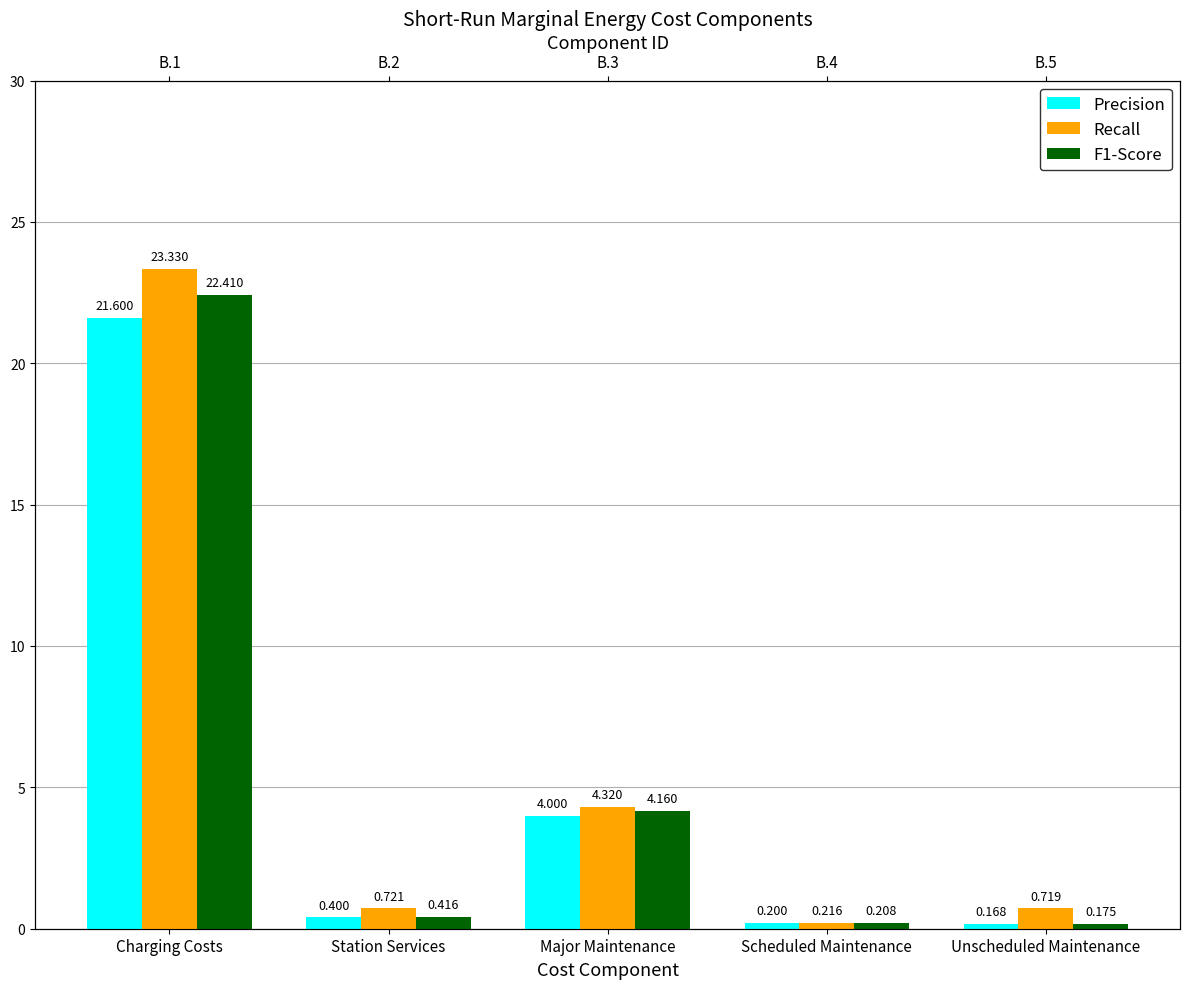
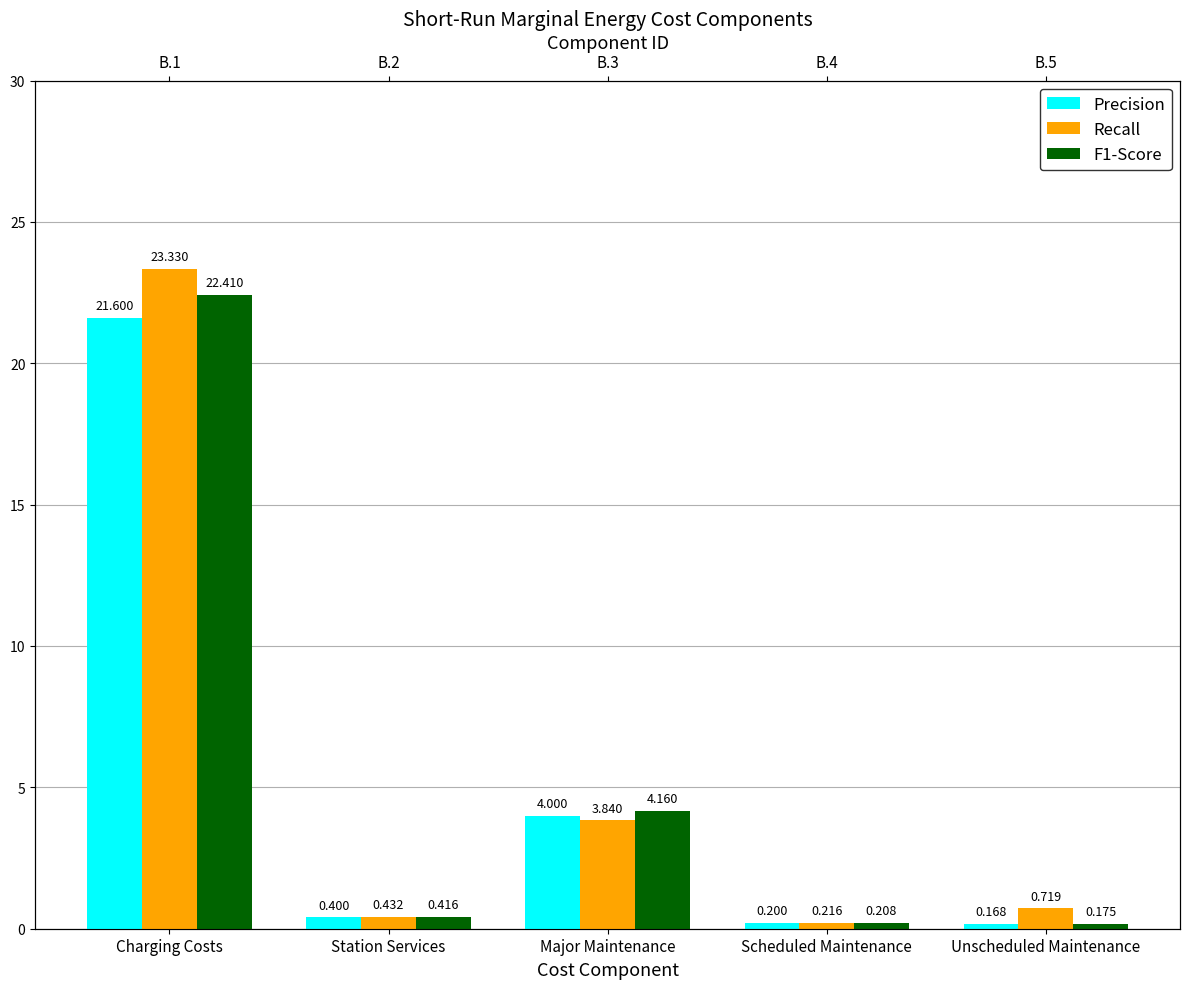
Recall, Station Services: 0.721 -> 0.432
Recall, Major Maintenance: 4.320 -> 3.840
